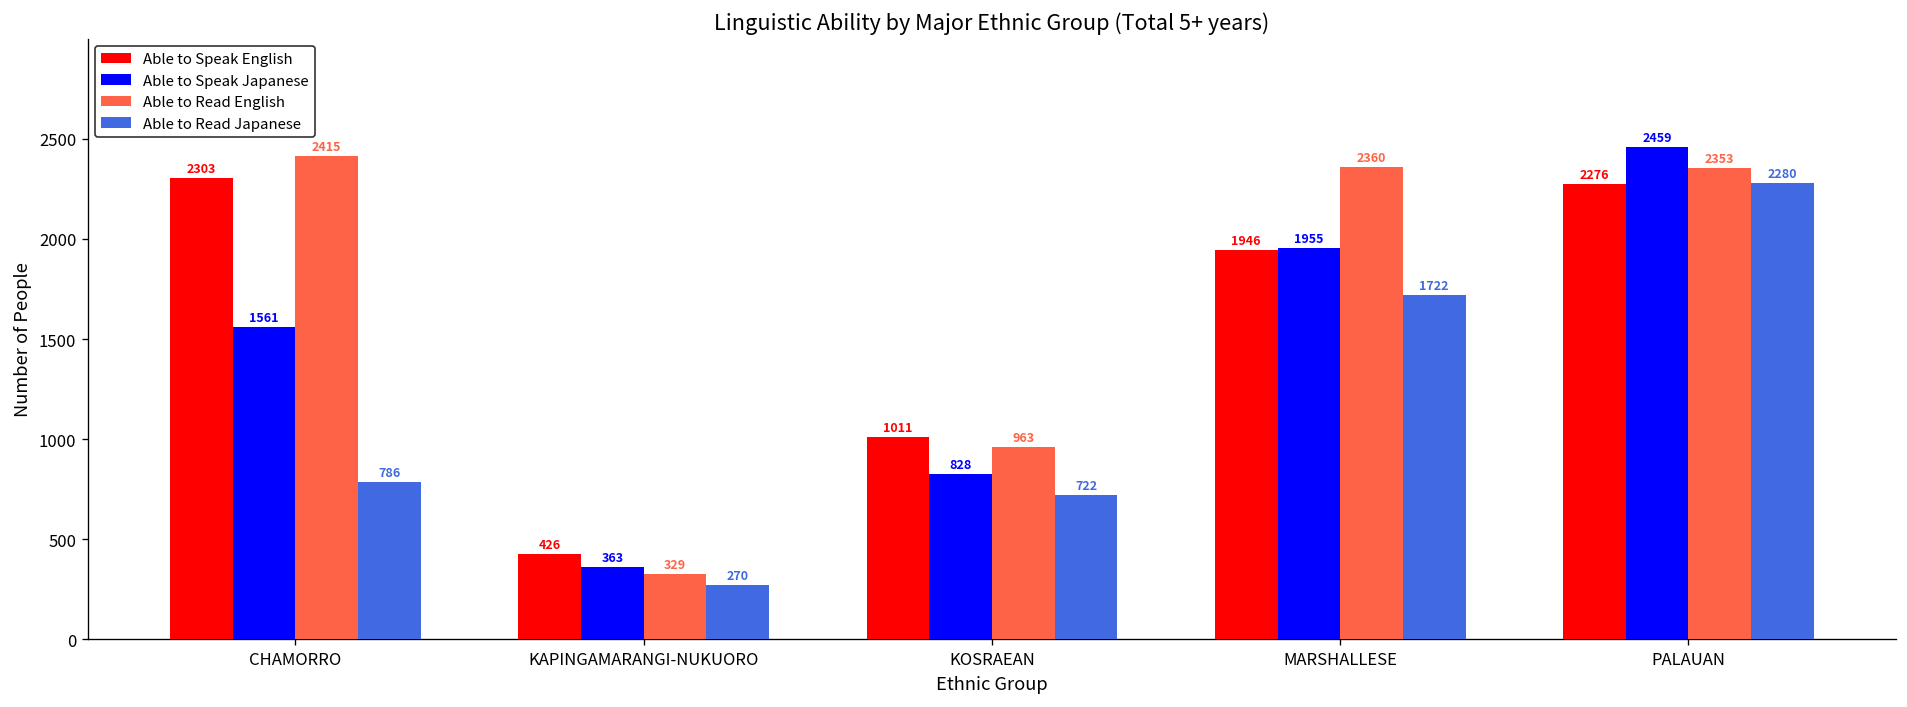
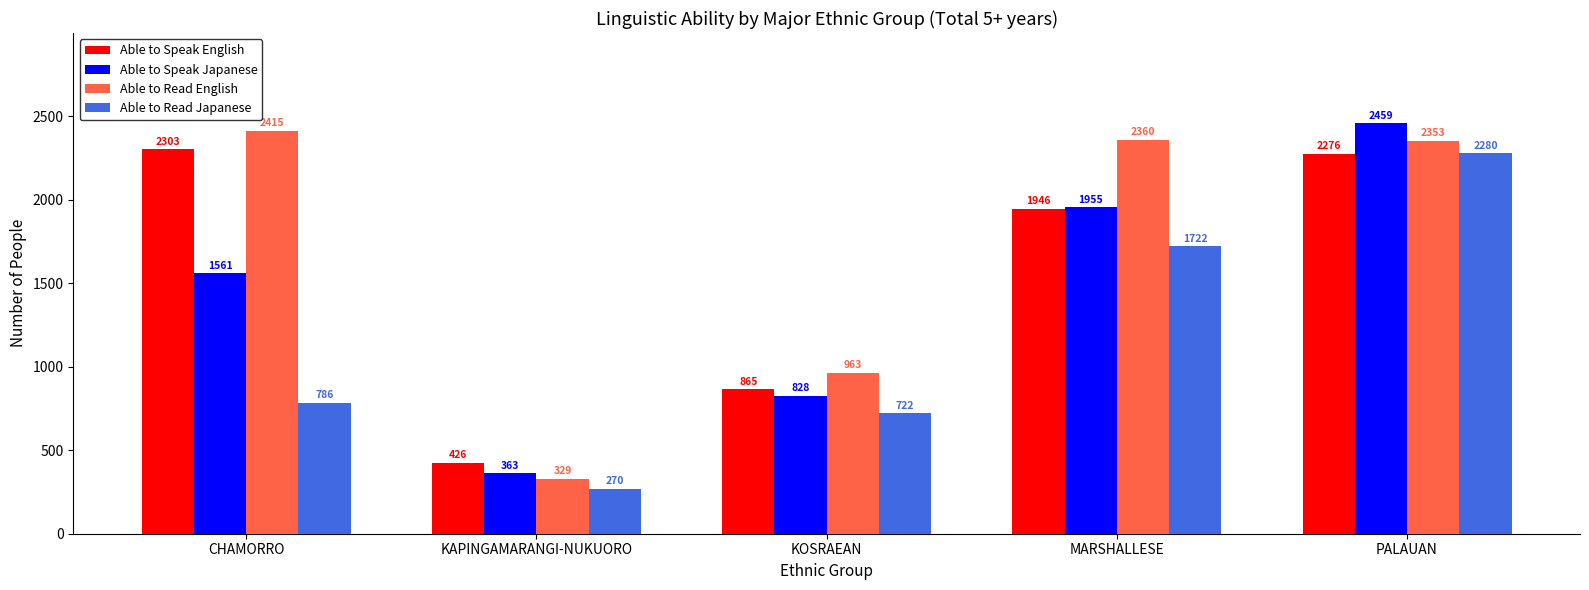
Able to Speak English, KOSRAEAN: 1011 -> 865
